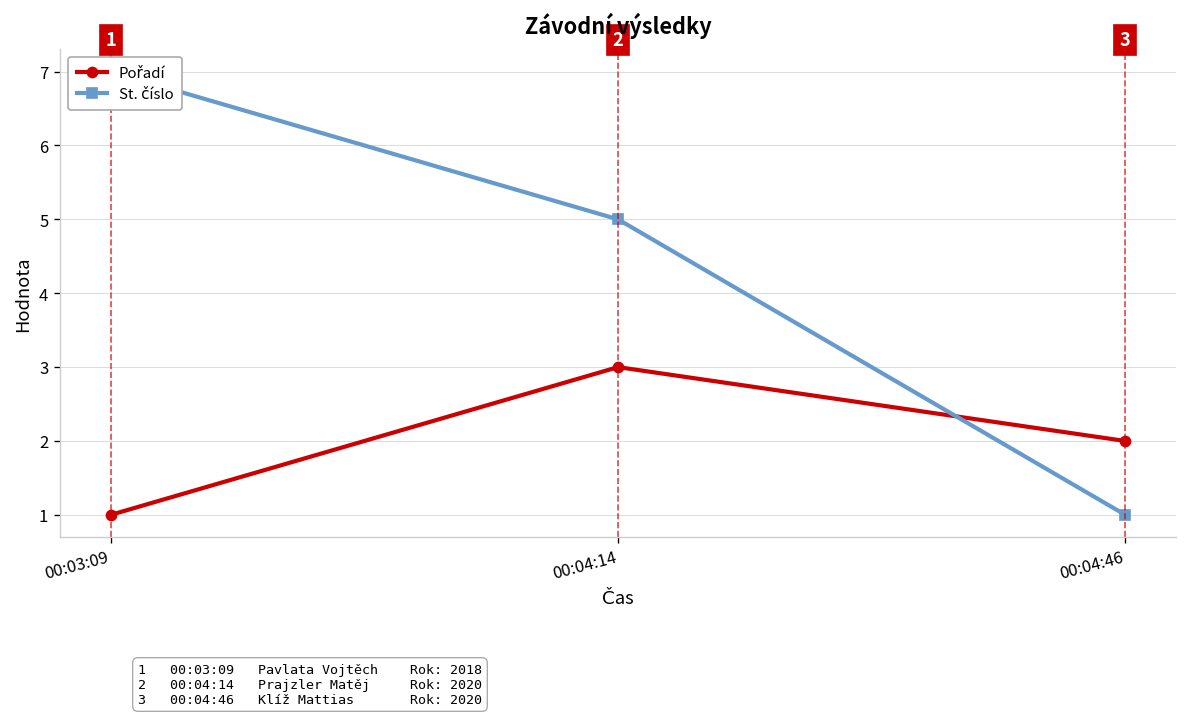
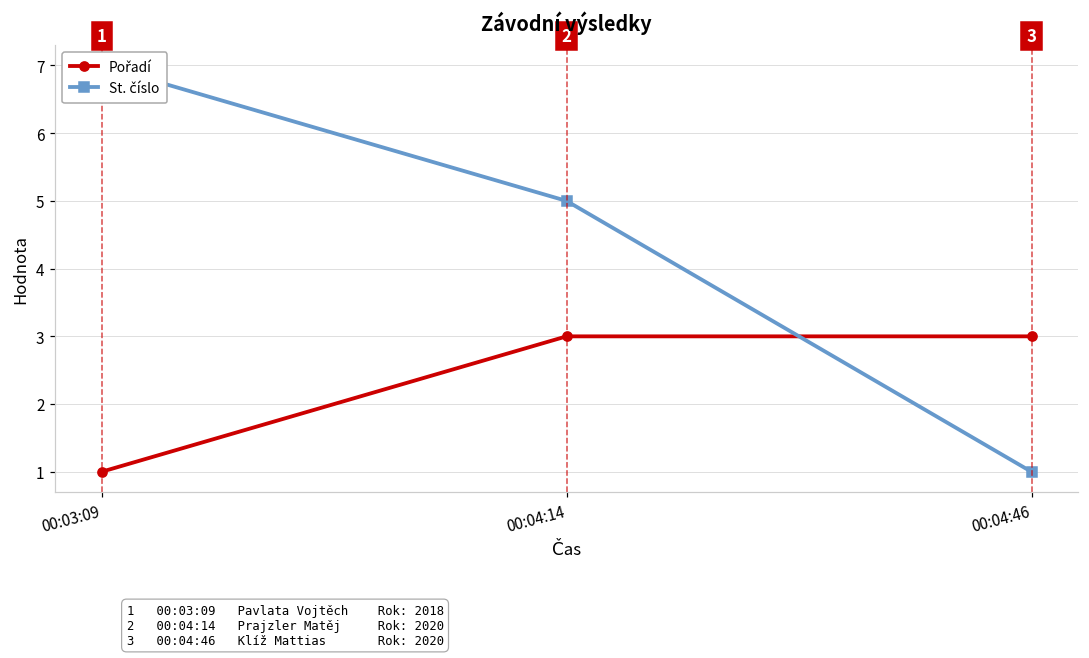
Pořadí, 00:04:46: 2 -> 3
